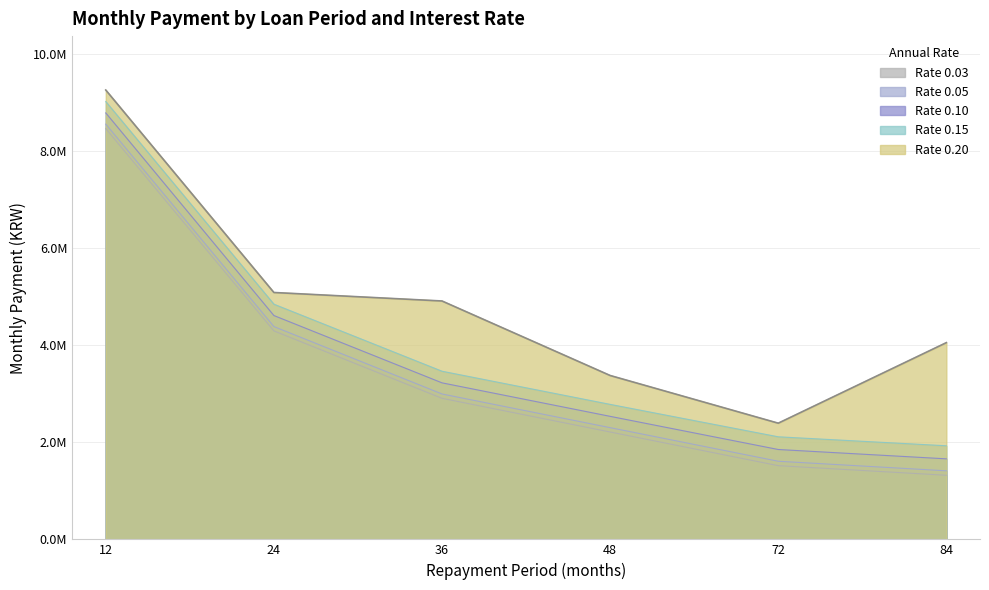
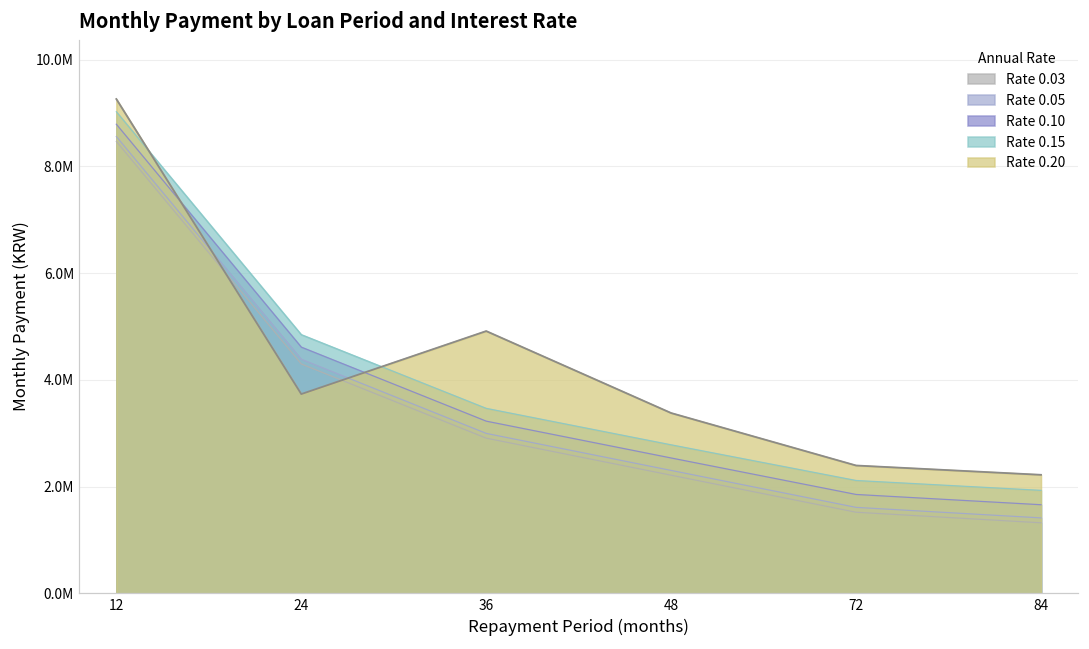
Rate 0.20, 24: 5100000 -> 3700000
Rate 0.20, 84: 4100000 -> 2200000
